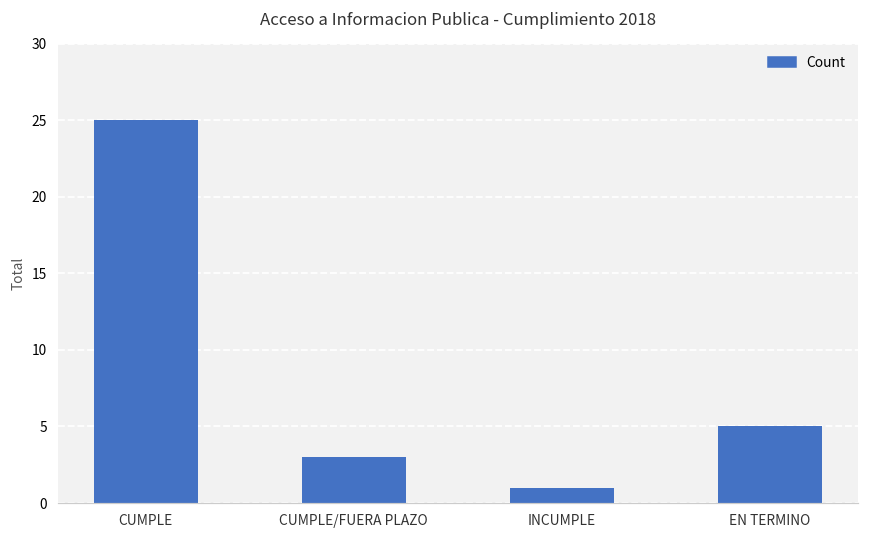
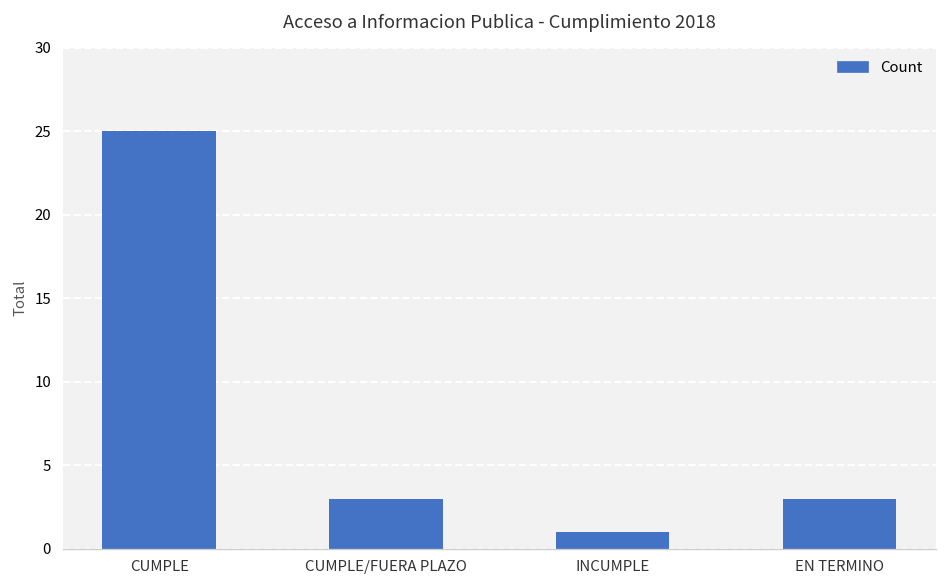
EN TERMINO: 5 -> 3
